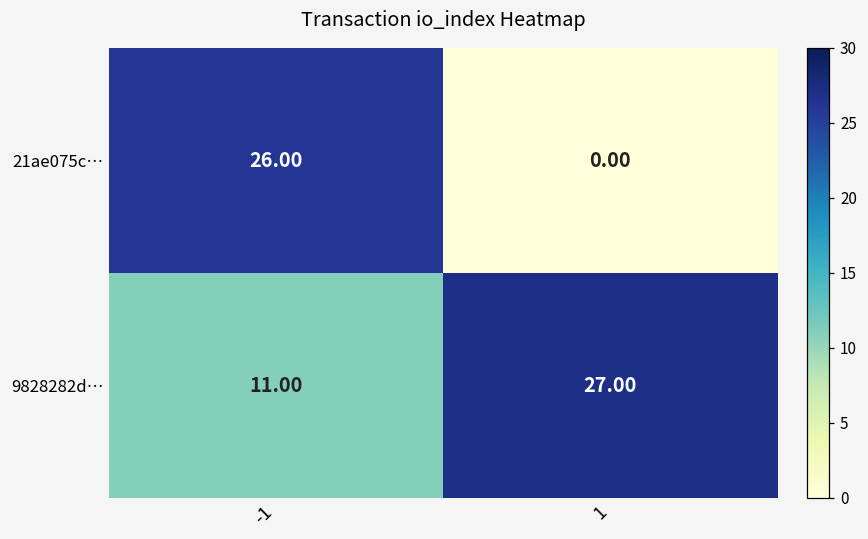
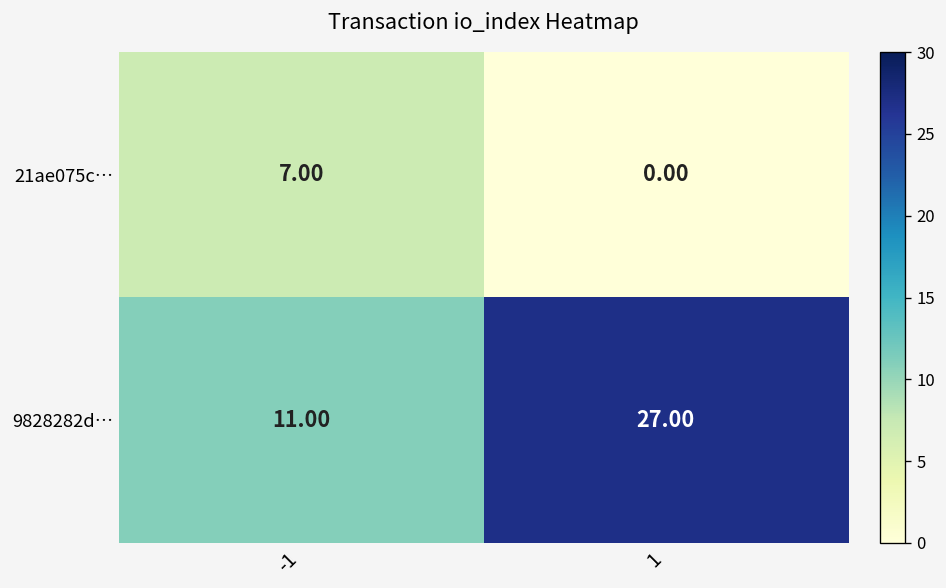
21ae075c…, -1: 26.00 -> 7.00
